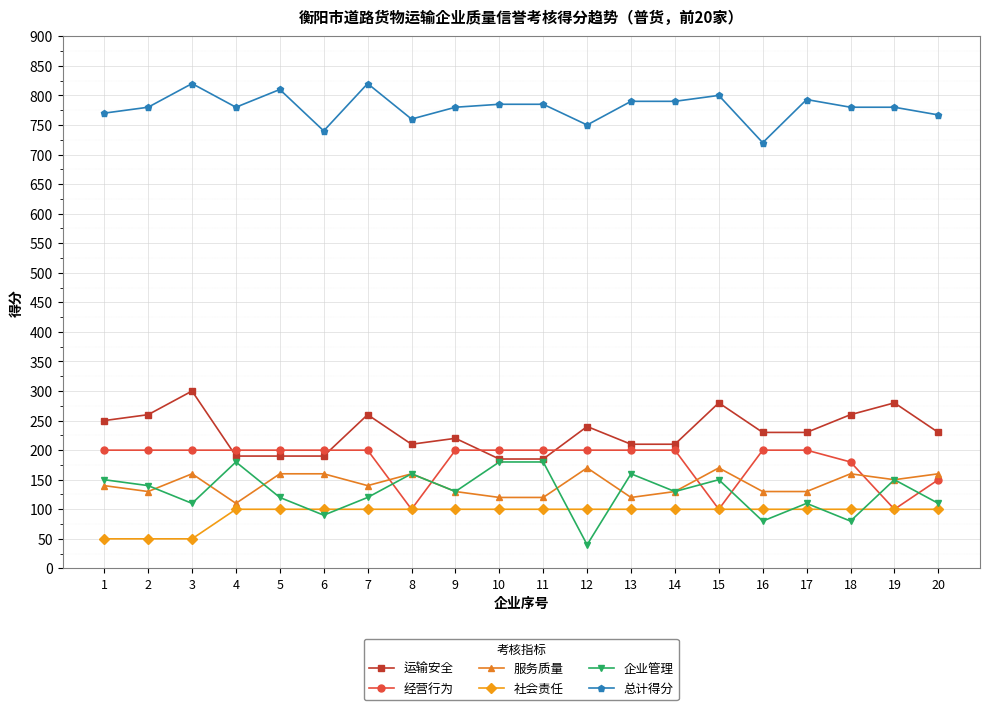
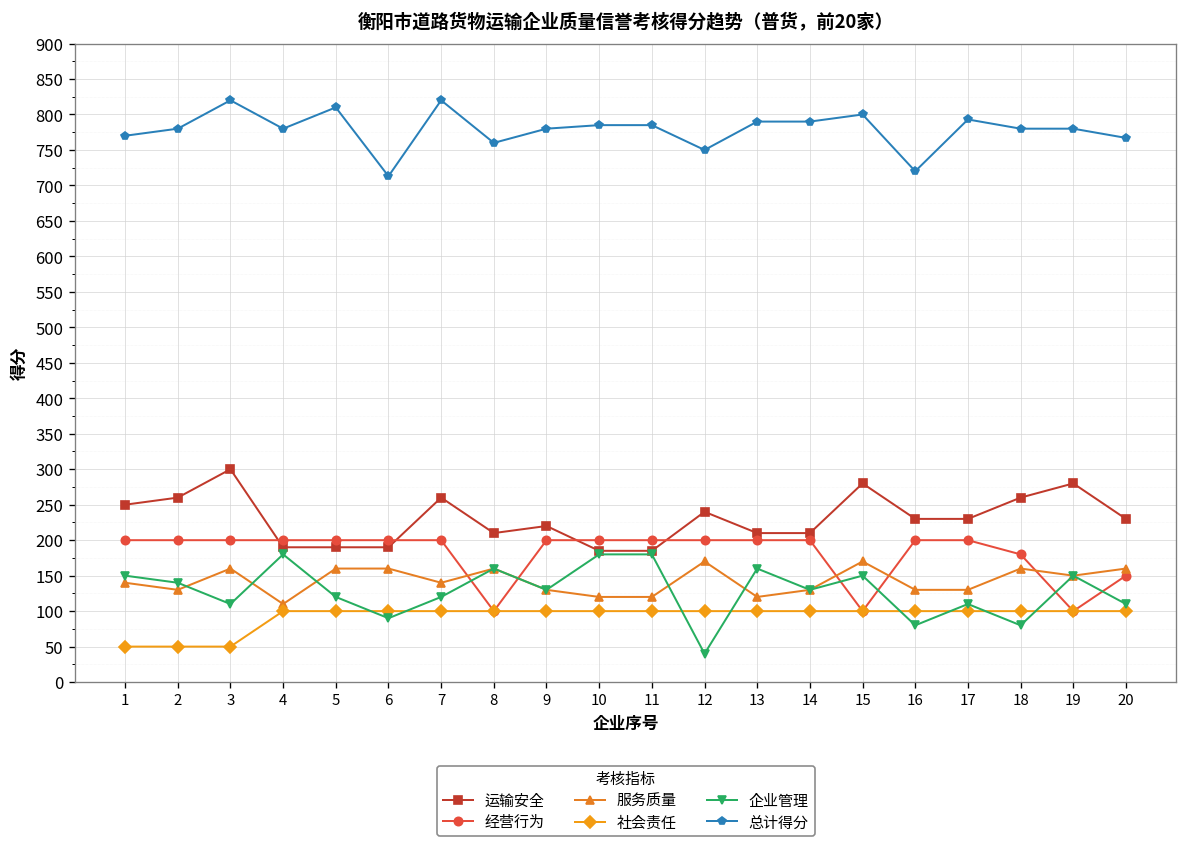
总计得分, 6: 740 -> 710
